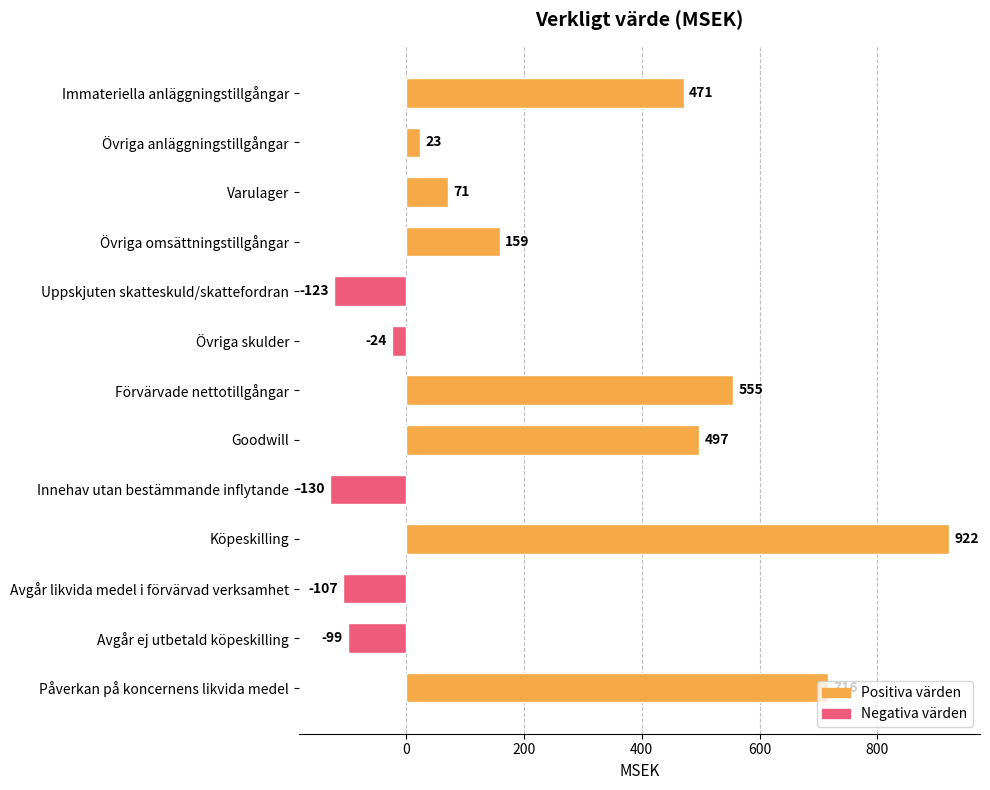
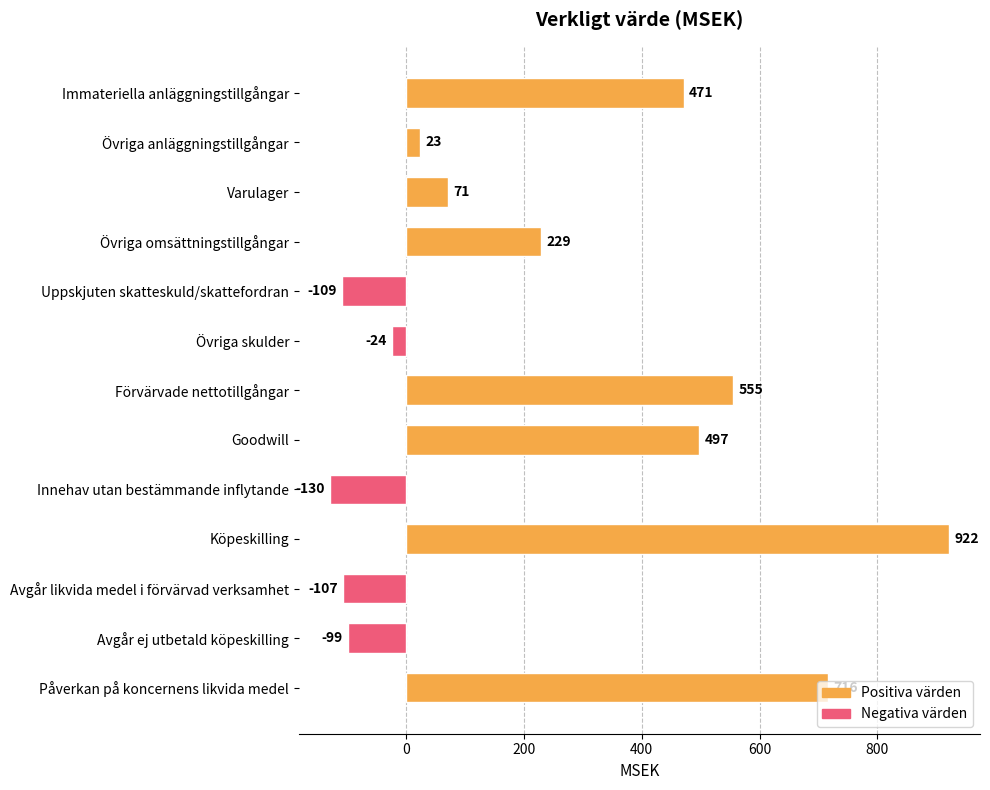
Övriga omsättningstillgångar: 159 -> 229
Uppskjuten skatteskuld/skattefordran: -123 -> -109
